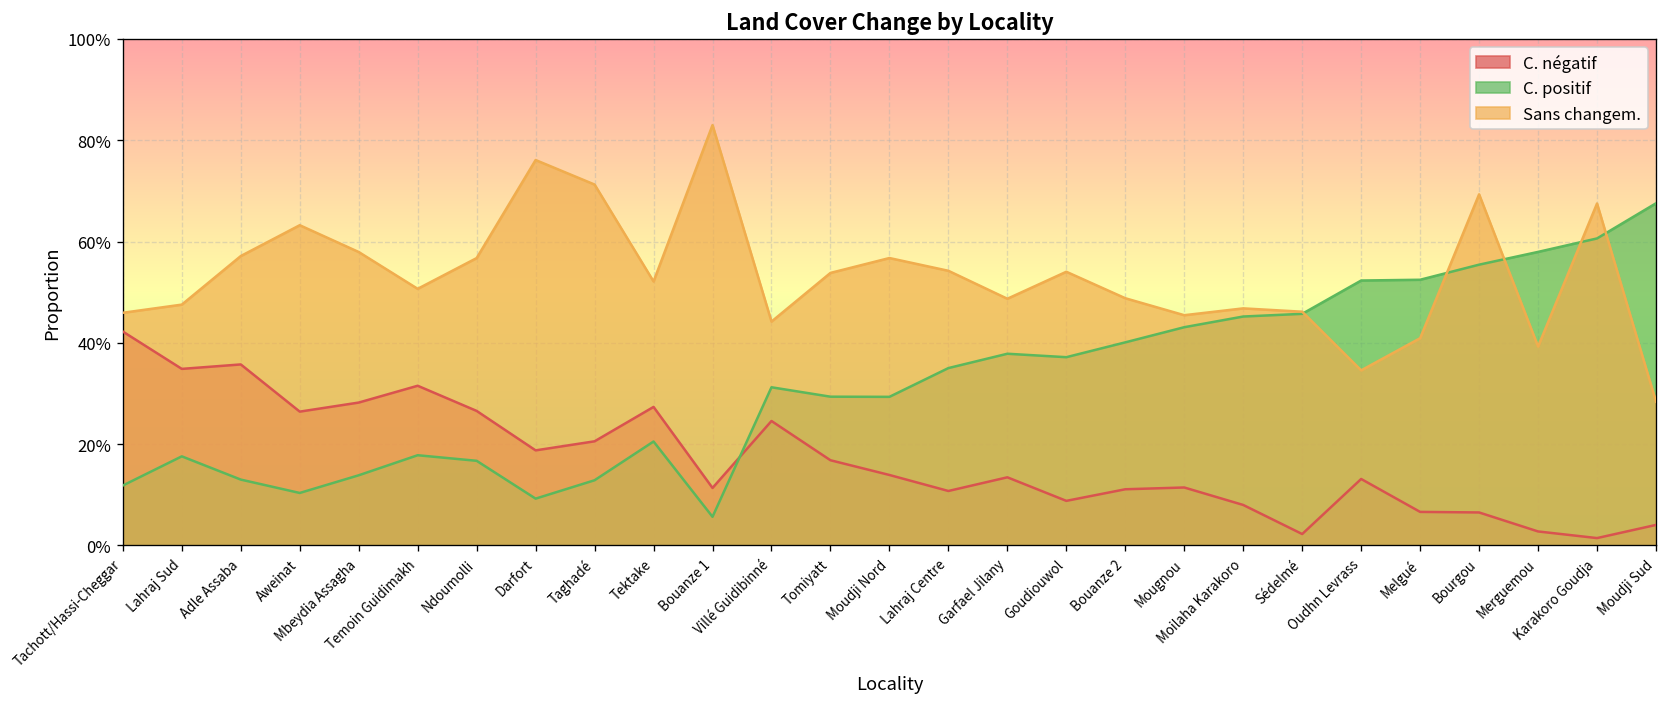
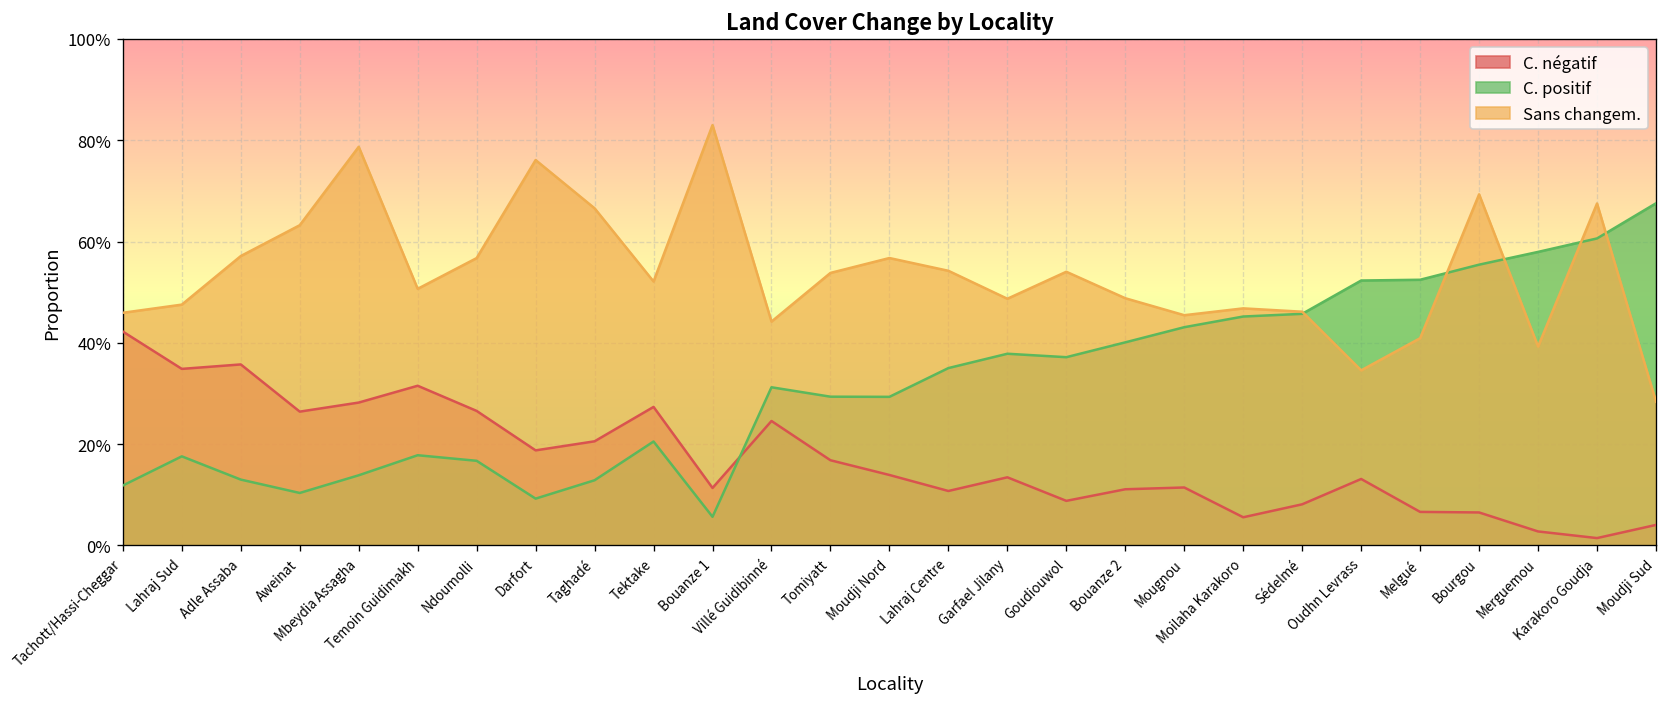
Sans changem., Mbeydia Assagha: 58% -> 79%
Sans changem., Taghadé: 71% -> 67%
C. négatif, Moilaha Karakoro: 8% -> 6%
C. négatif, Sédelmé: 2% -> 8%
